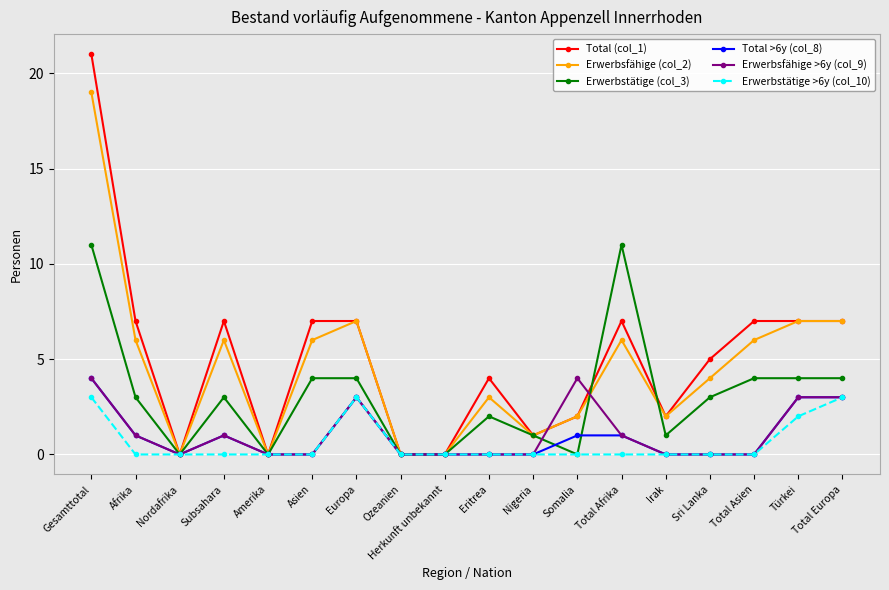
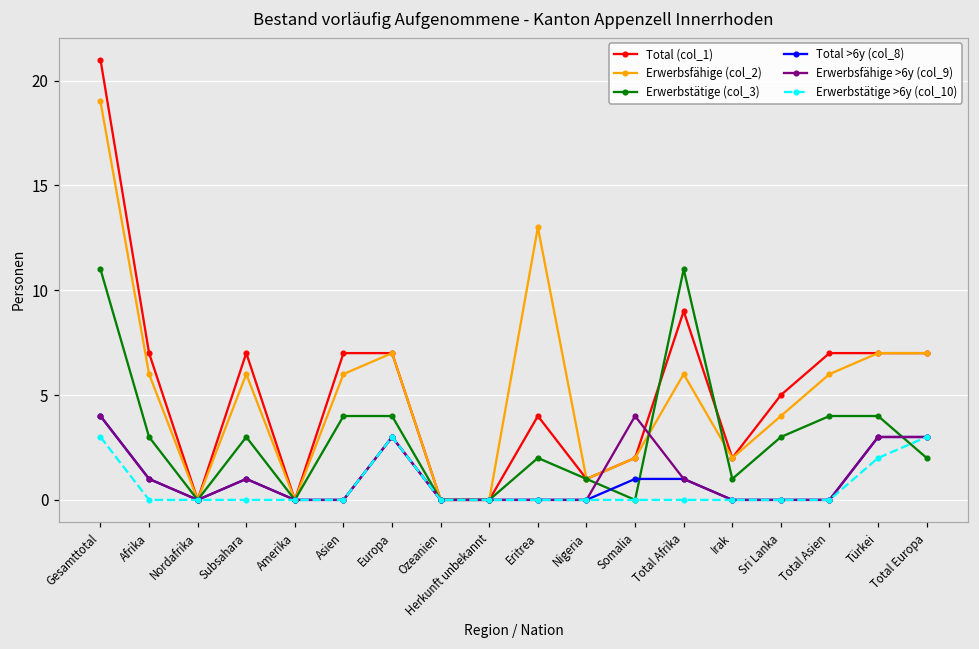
Erwerbsfähige (col_2), Eritrea: 3 -> 13
Total (col_1), Total Afrika: 7 -> 9
Erwerbstätige (col_3), Total Europa: 4 -> 2
